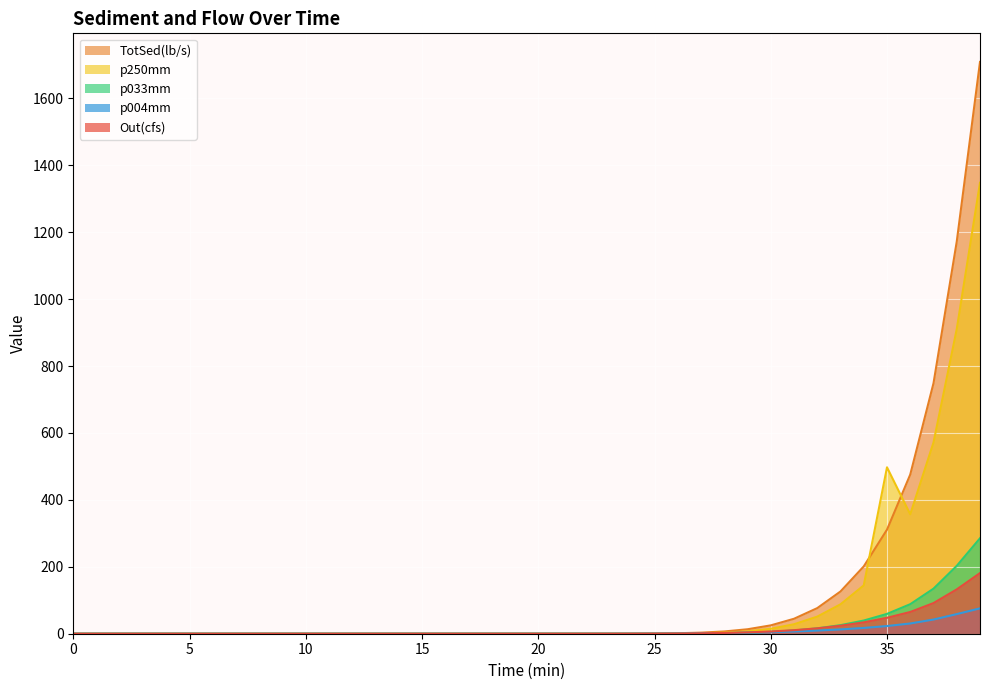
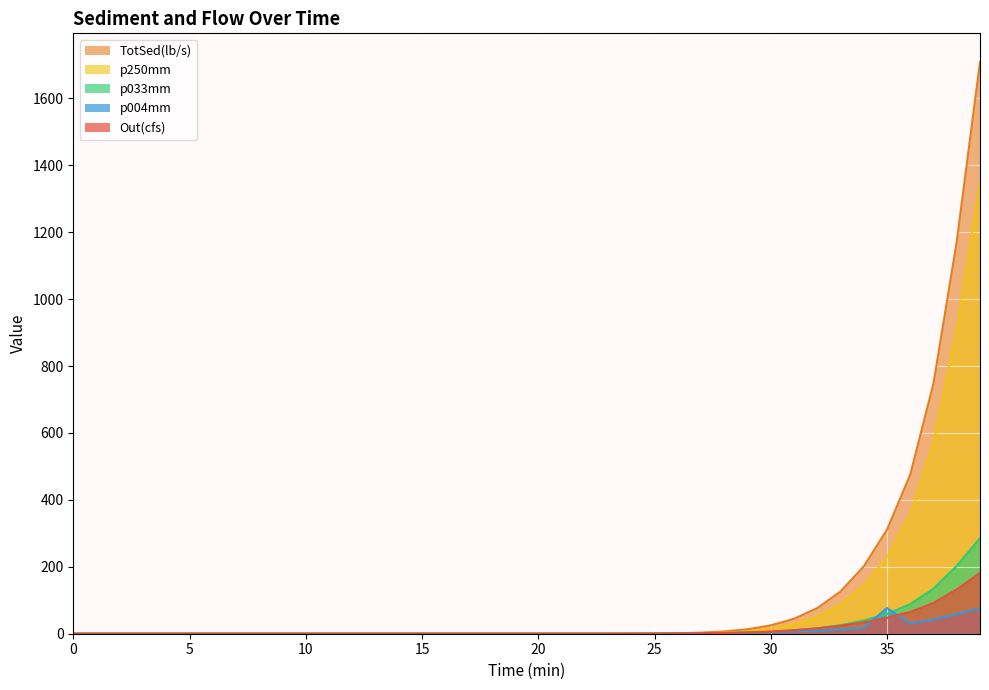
p250mm, 35: 500 -> 230
p004mm, 35: 20 -> 80
